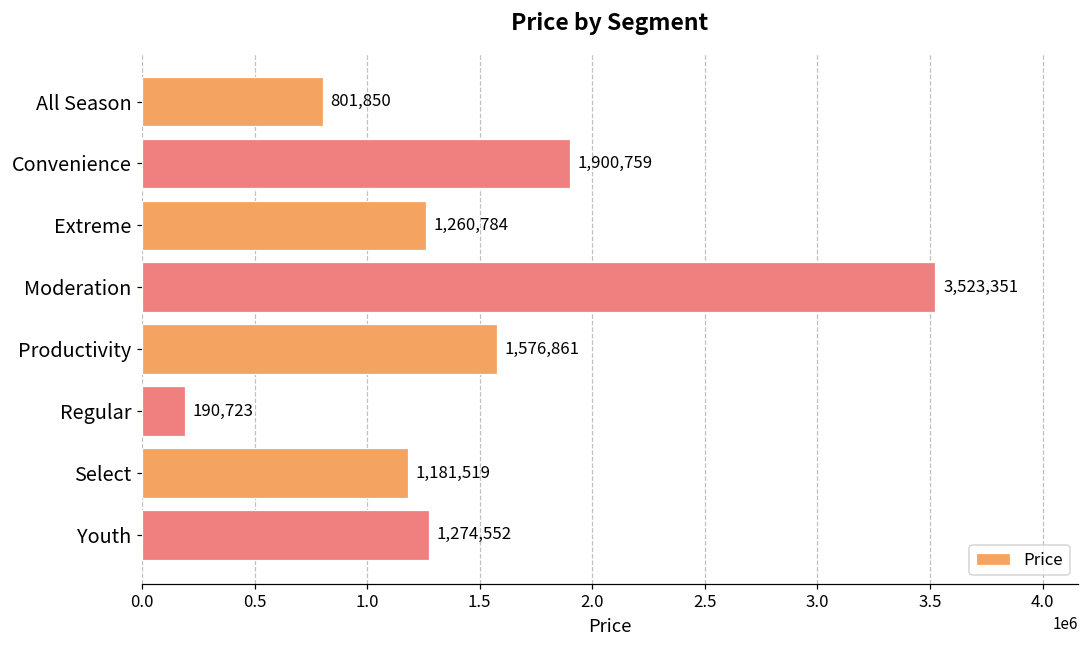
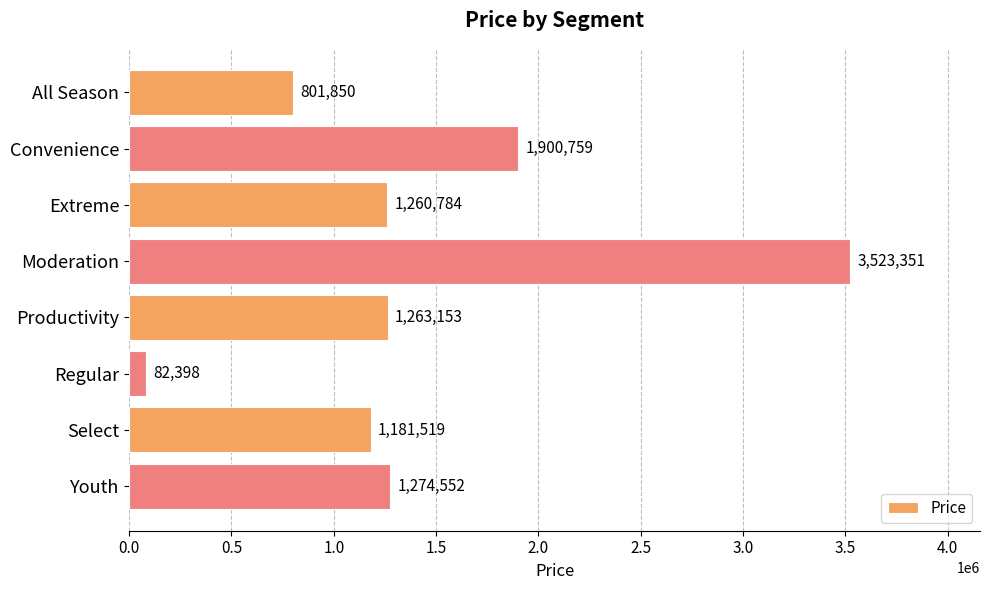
Productivity: 1,576,861 -> 1,263,153
Regular: 190,723 -> 82,398
